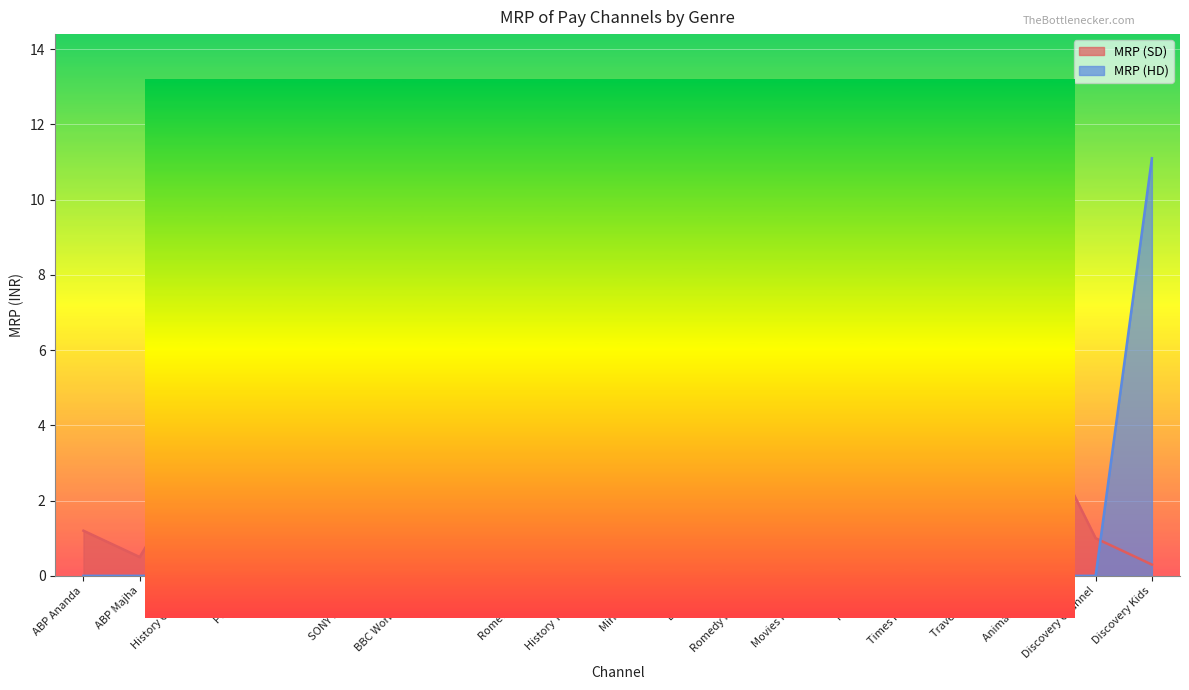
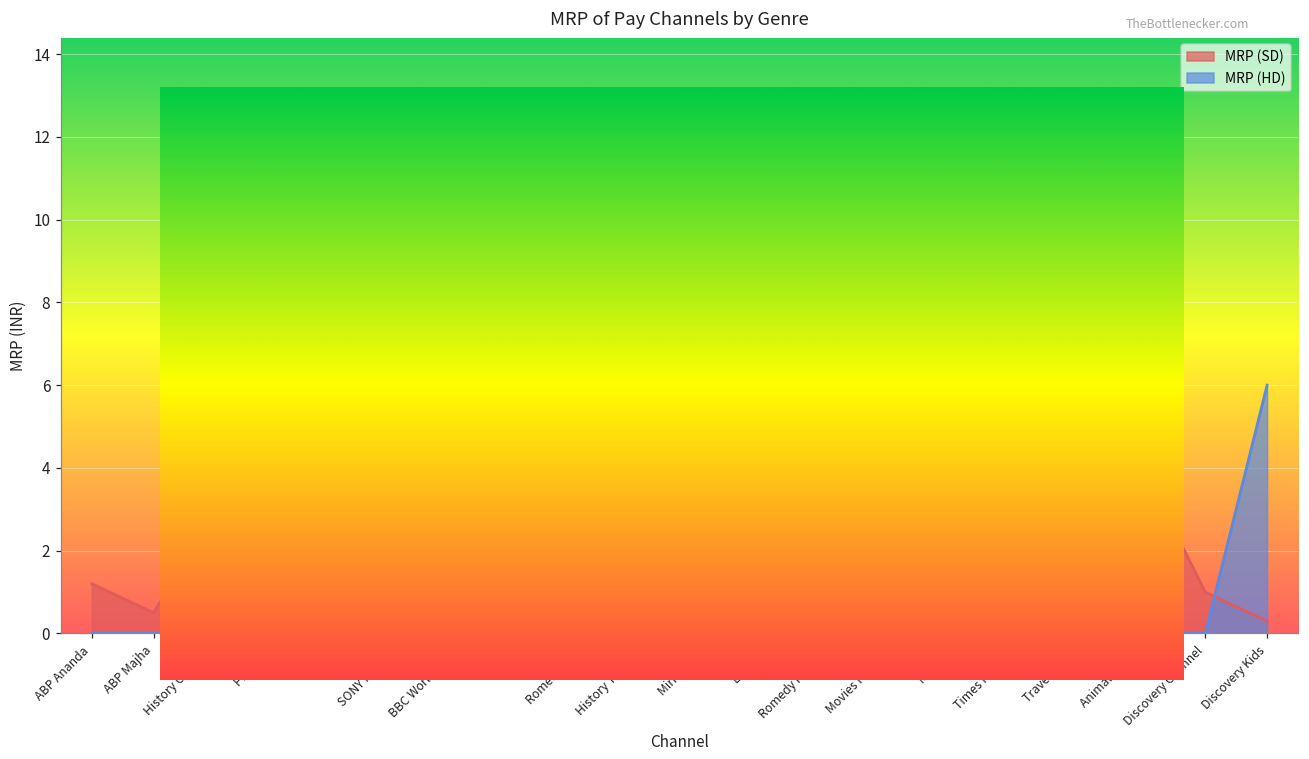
MRP (HD), Discovery Kids: 11.1 -> 6.0
